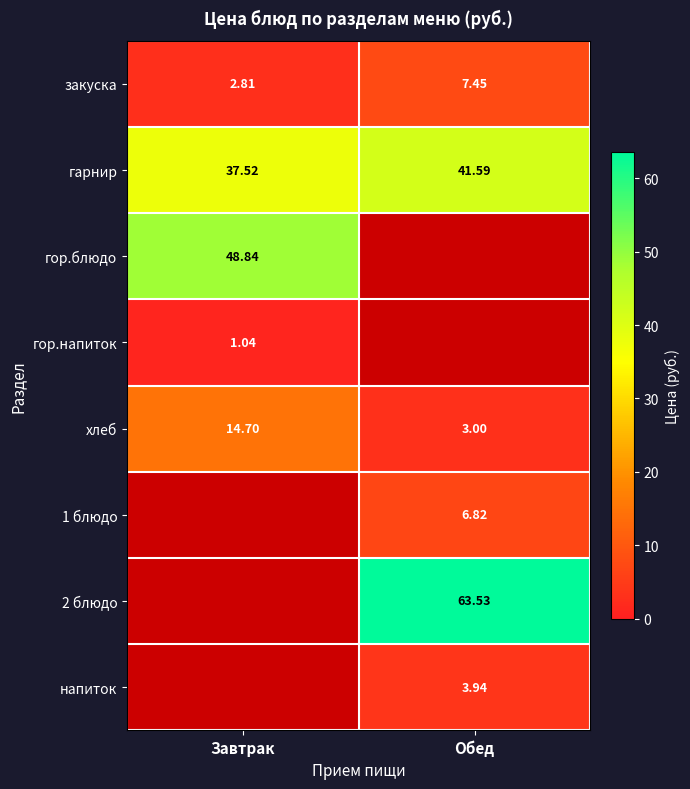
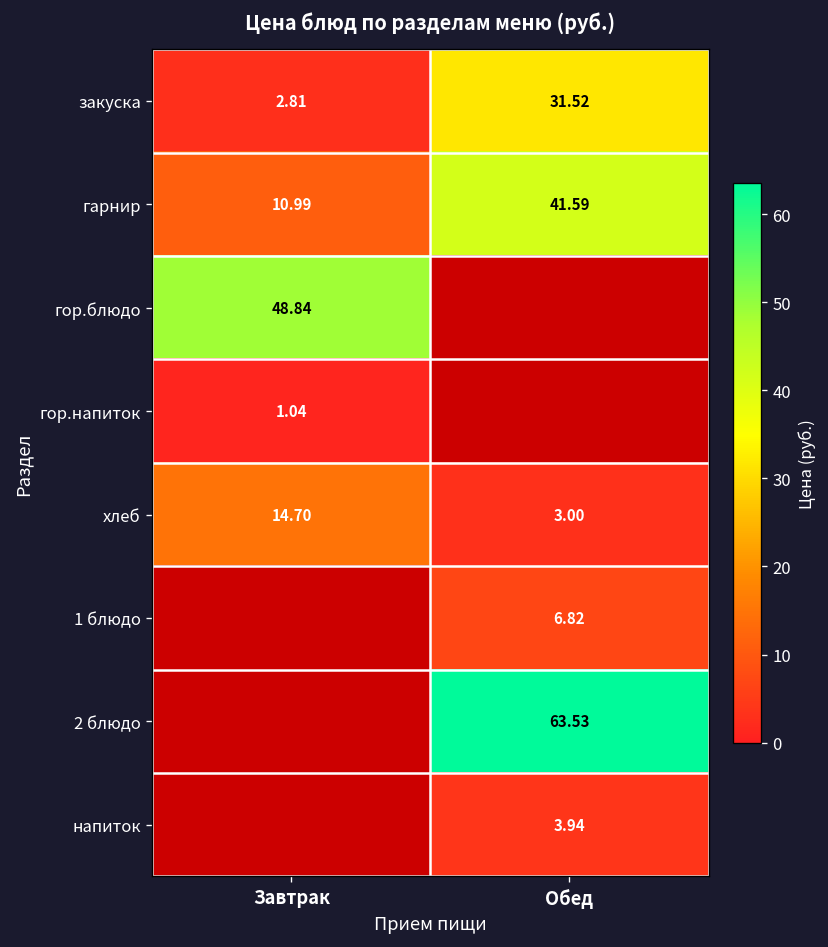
закуска, Обед: 7.45 -> 31.52
гарнир, Завтрак: 37.52 -> 10.99
